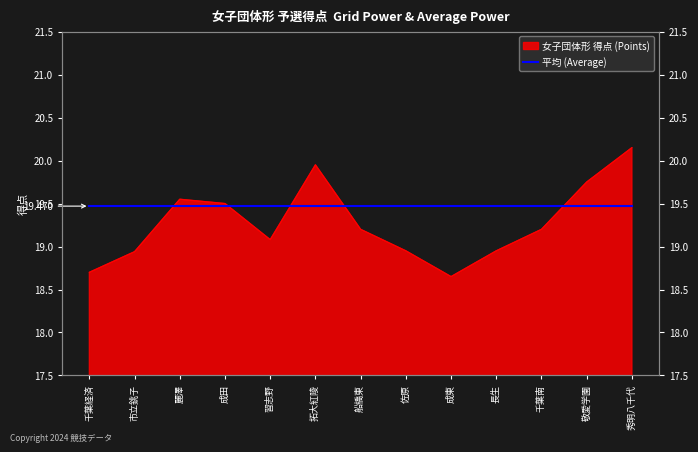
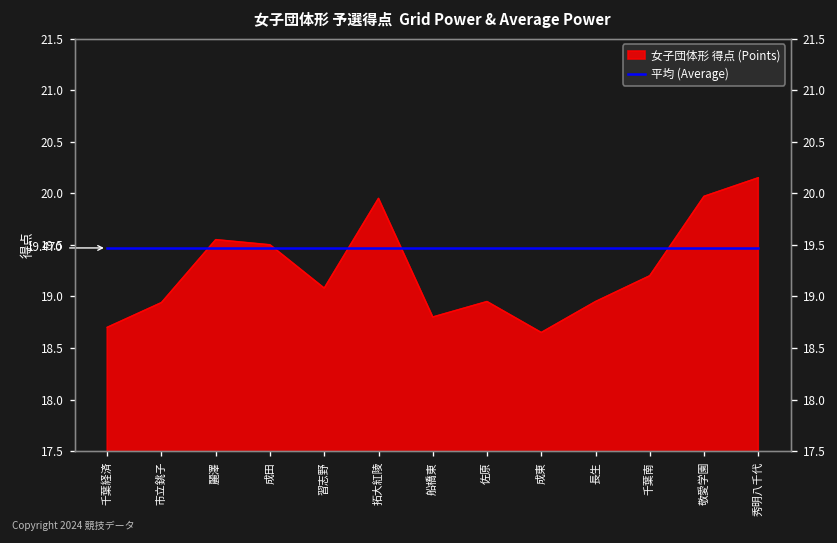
女子団体形 得点 (Points), 船橋東: 19.2 -> 18.8
女子団体形 得点 (Points), 敬愛学園: 19.8 -> 20.0
